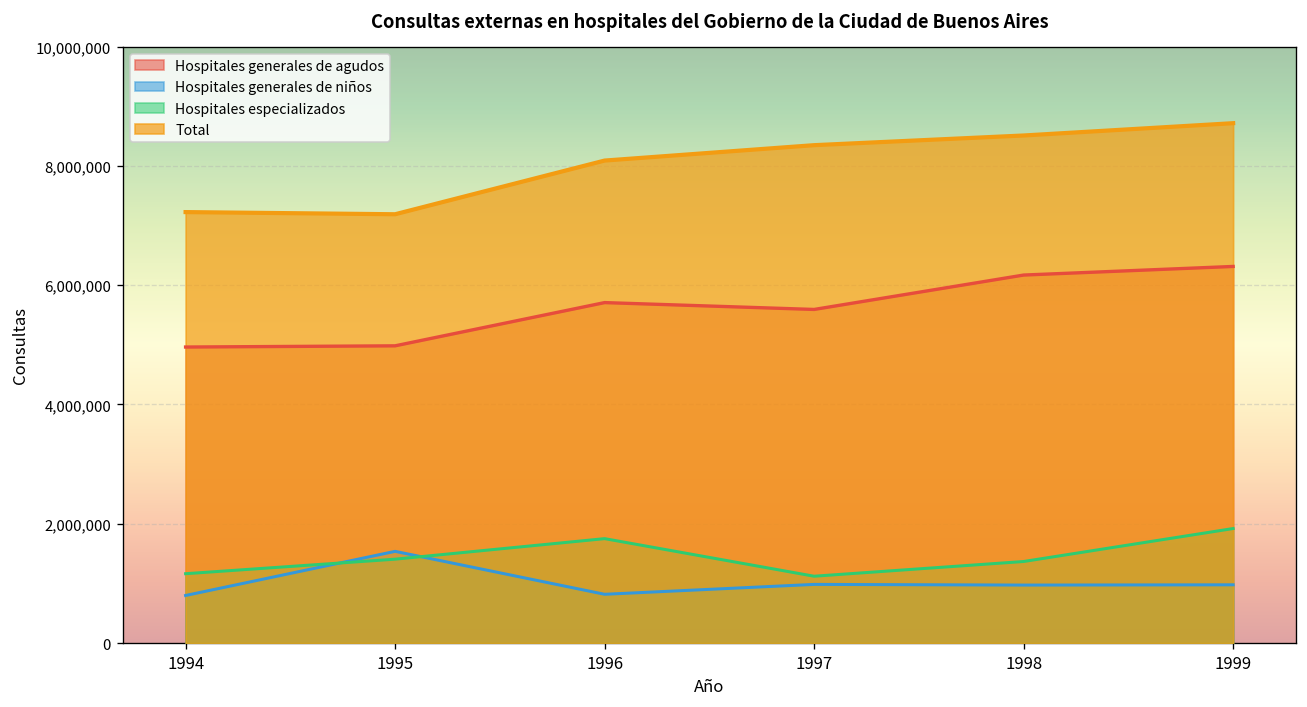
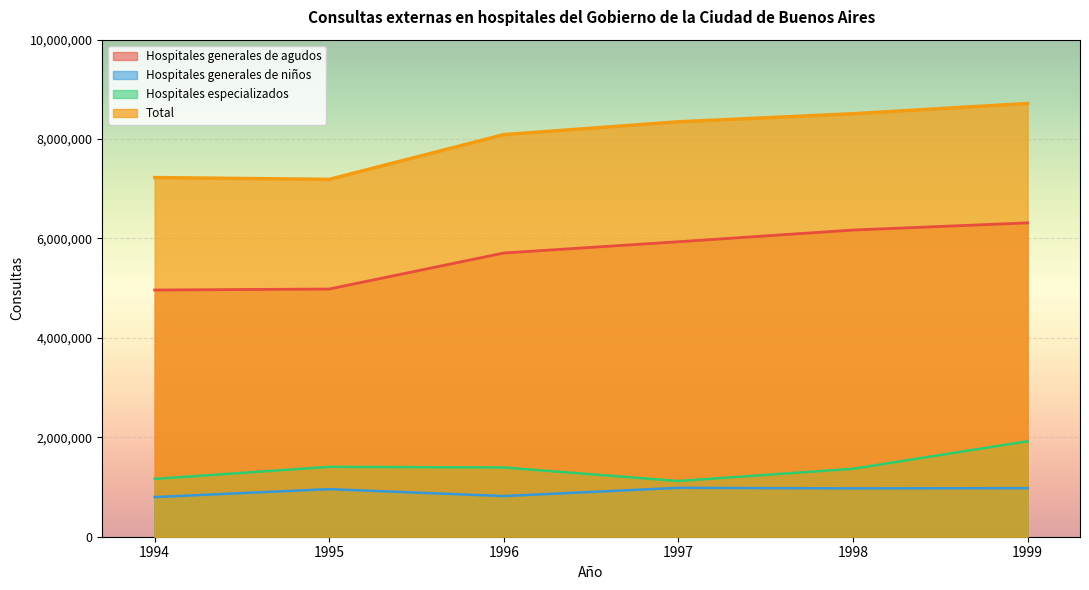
Hospitales generales de niños, 1995: 1,500,000 -> 1,000,000
Hospitales especializados, 1996: 1,800,000 -> 1,400,000
Hospitales generales de agudos, 1997: 5,600,000 -> 5,900,000
